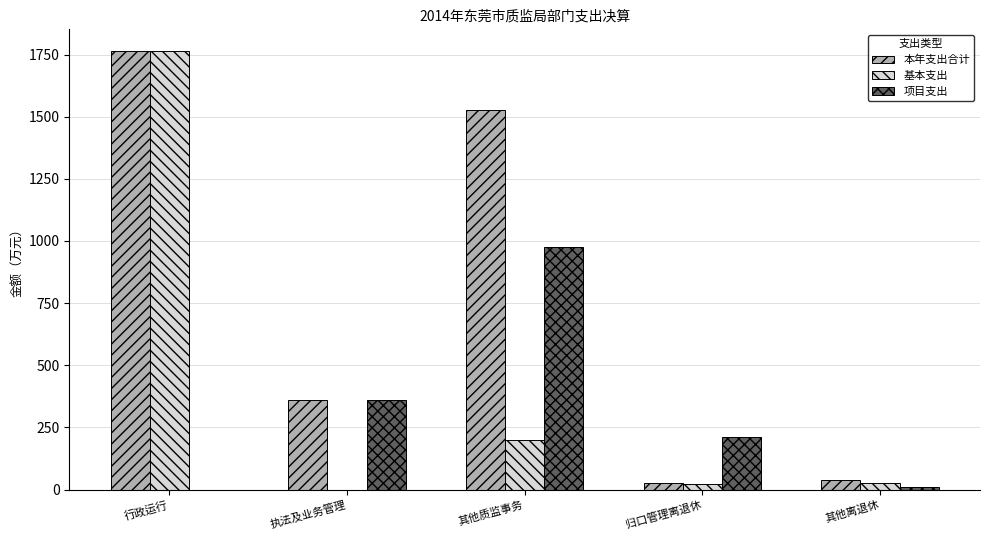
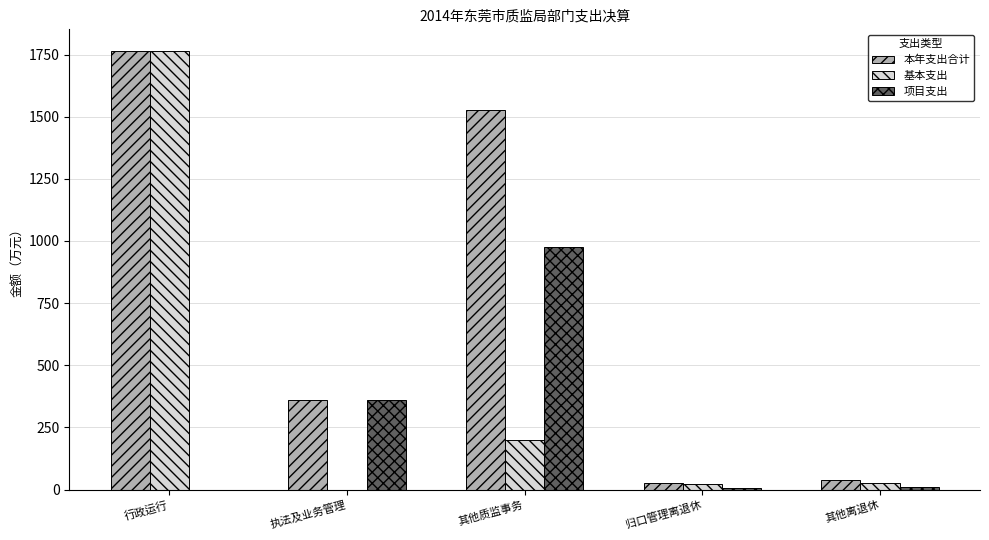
项目支出, 归口管理离退休: 210 -> 10
